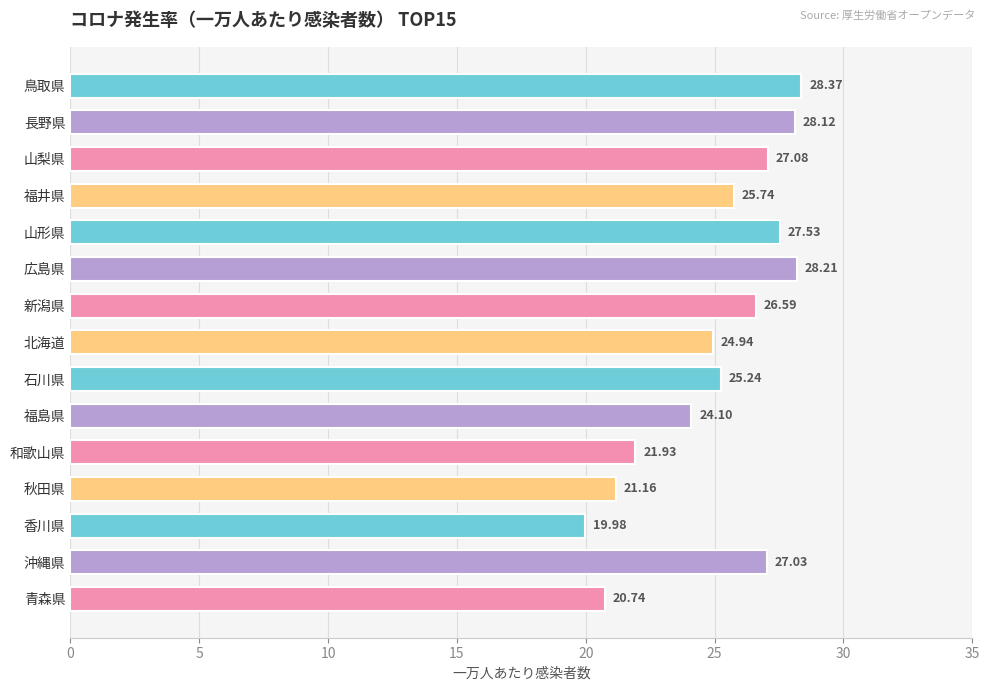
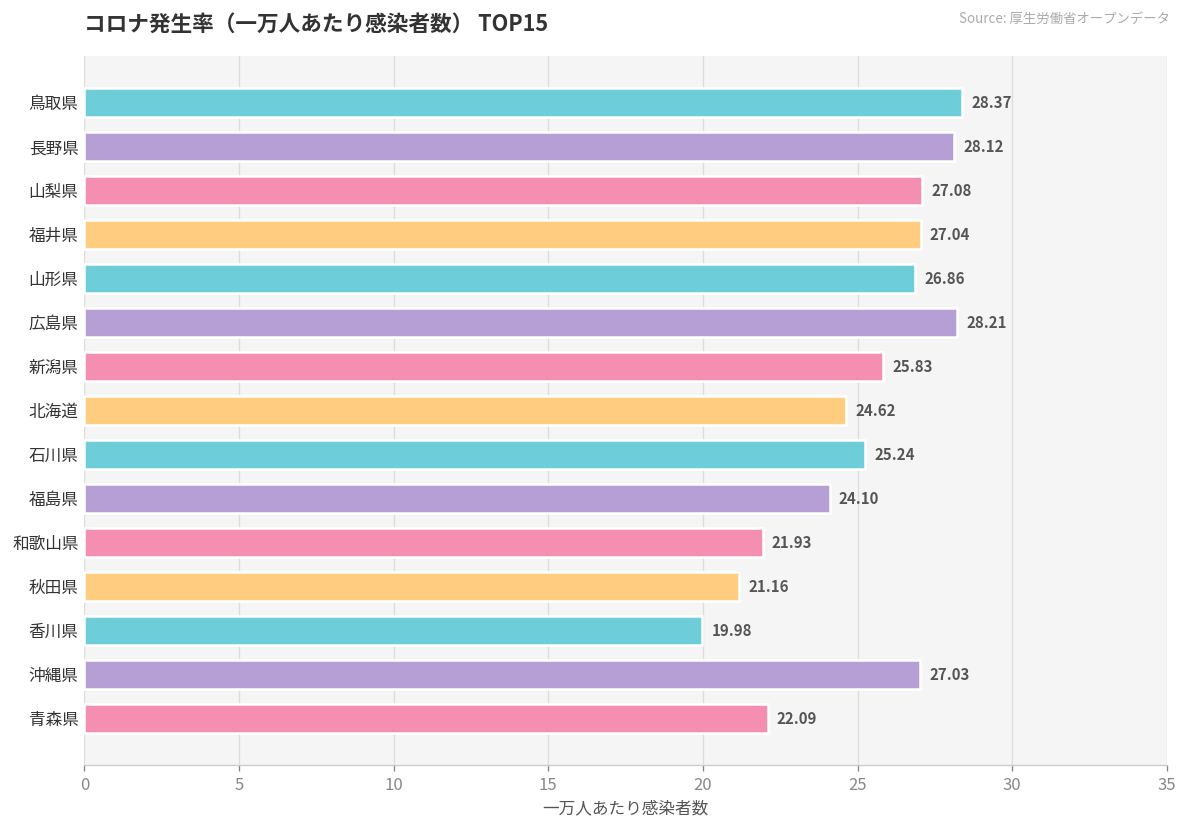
福井県: 25.74 -> 27.04
山形県: 27.53 -> 26.86
新潟県: 26.59 -> 25.83
北海道: 24.94 -> 24.62
青森県: 20.74 -> 22.09
